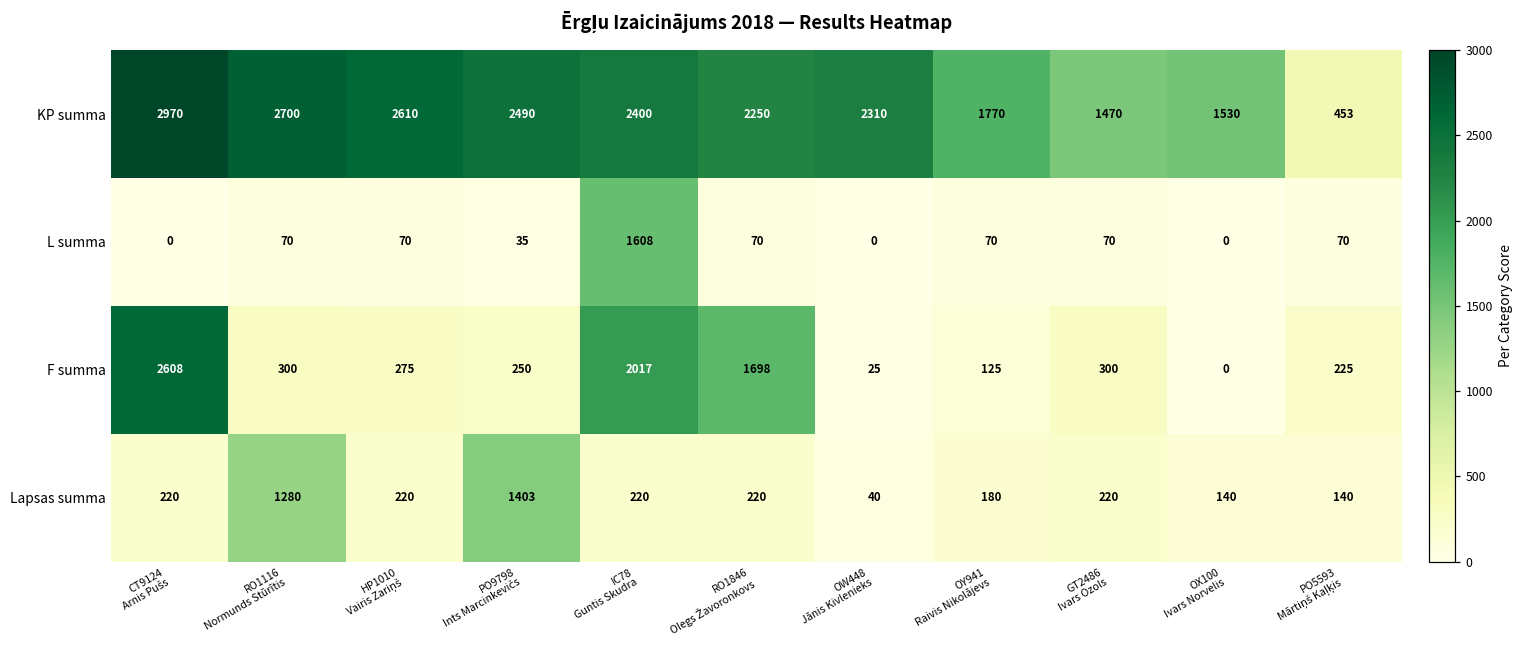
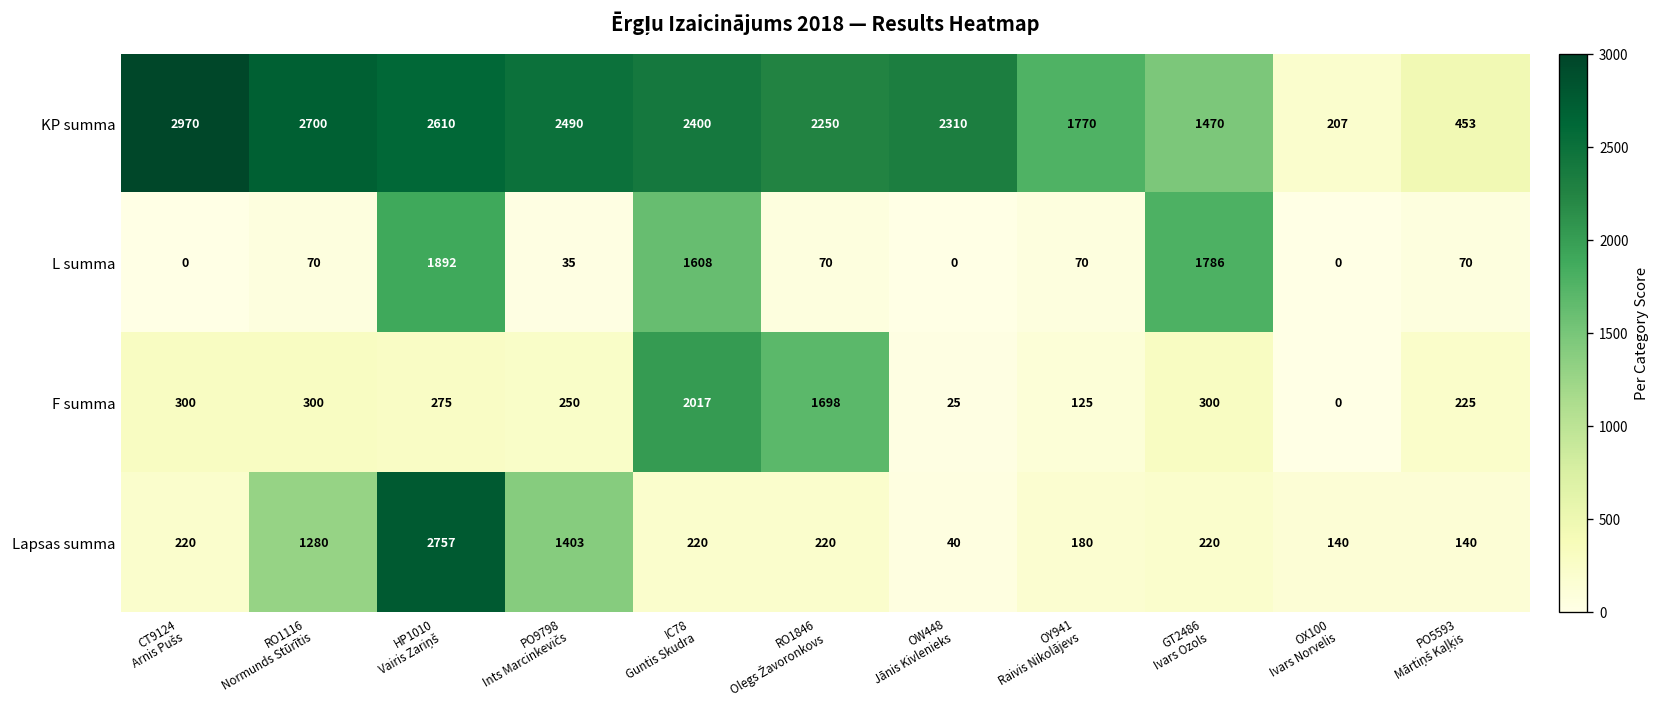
KP summa, OX100 Ivars Norvelis: 1530 -> 207
L summa, HP1010 Vairis Zariņš: 70 -> 1892
L summa, GT2486 Ivars Ozols: 70 -> 1786
F summa, CT9124 Arnis Pušs: 2608 -> 300
Lapsas summa, HP1010 Vairis Zariņš: 220 -> 2757
